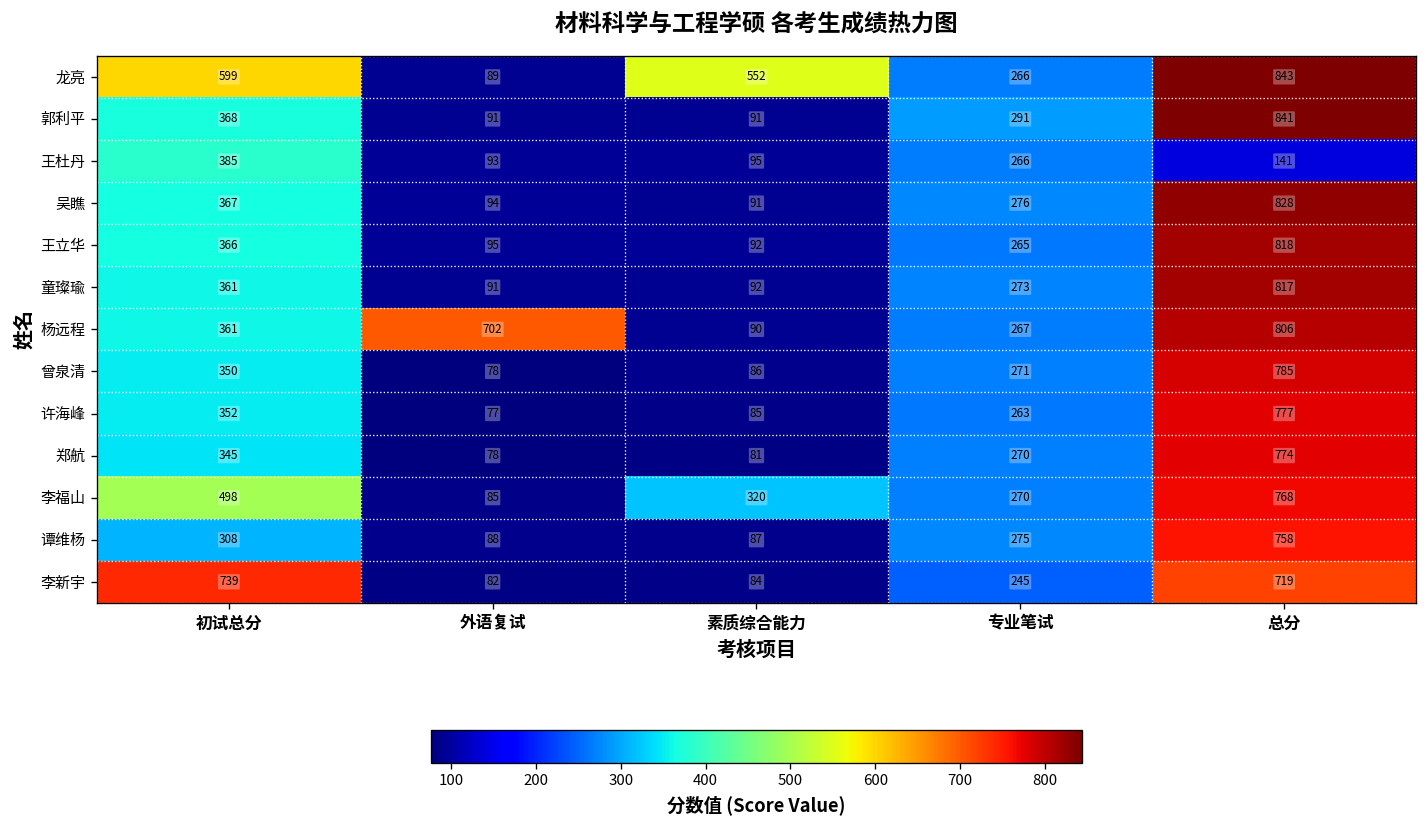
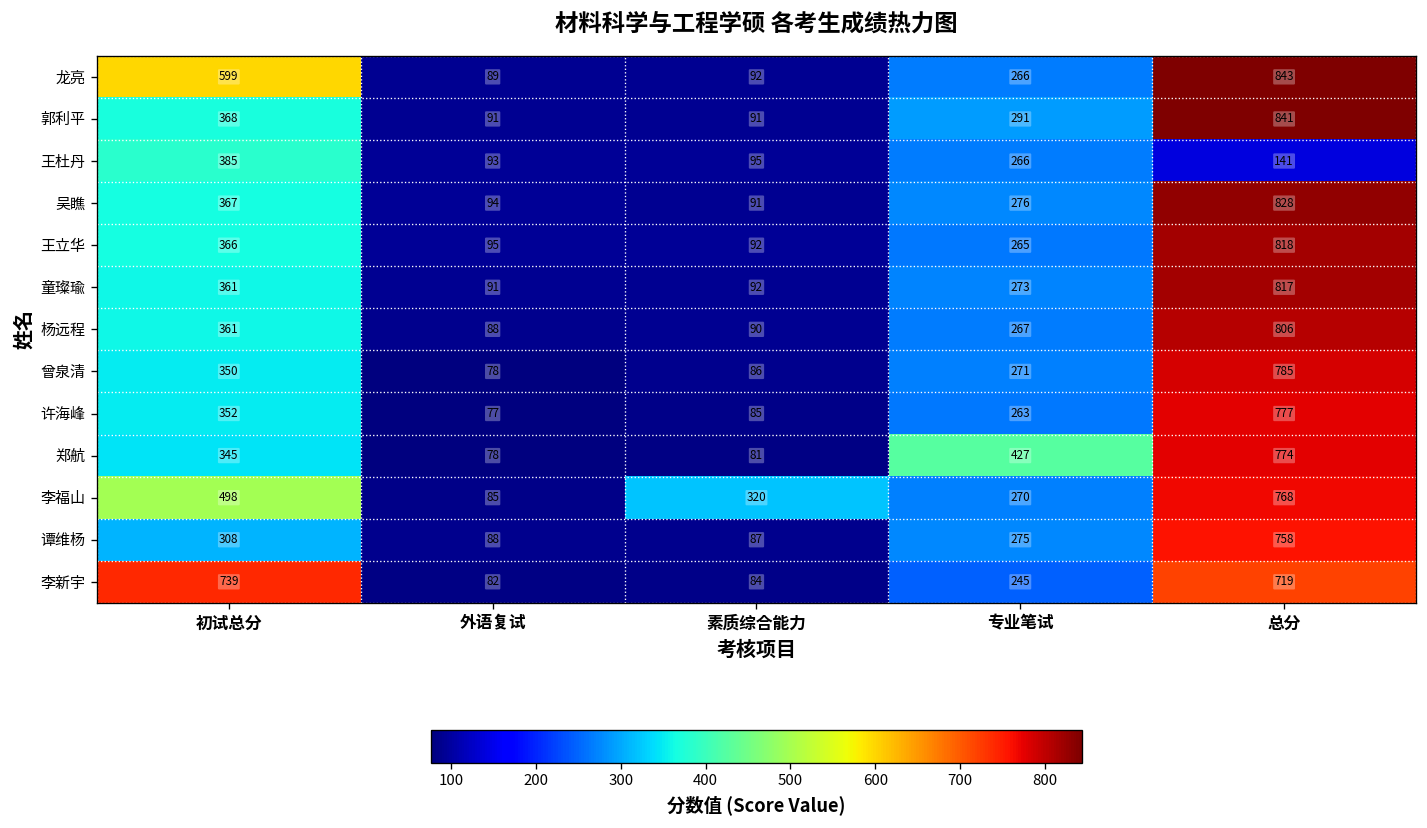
龙亮, 素质综合能力: 552 -> 92
杨远程, 外语复试: 702 -> 88
郑航, 专业笔试: 270 -> 427
